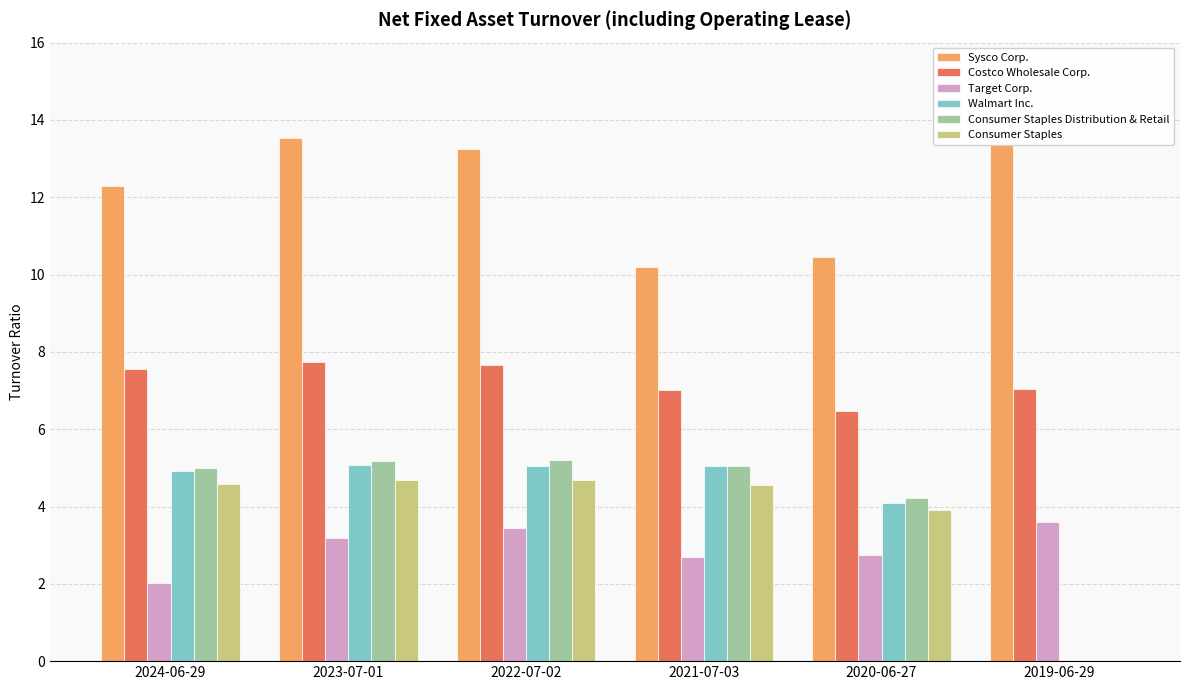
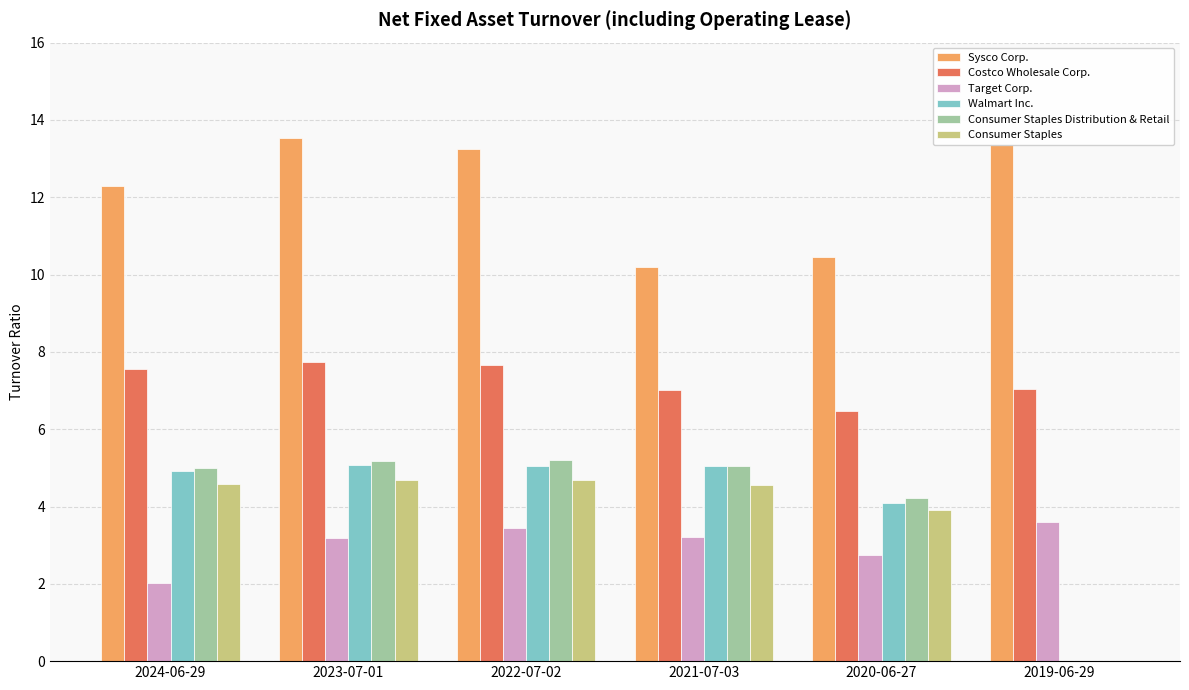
Target Corp., 2021-07-03: 2.7 -> 3.2
